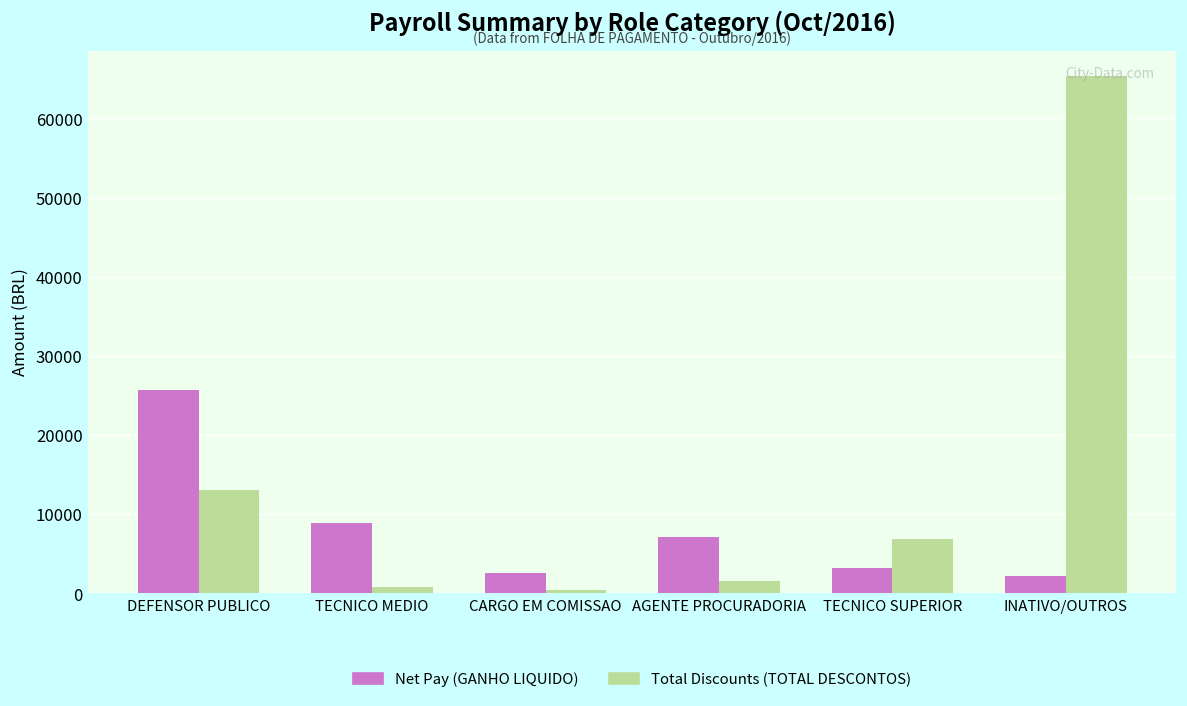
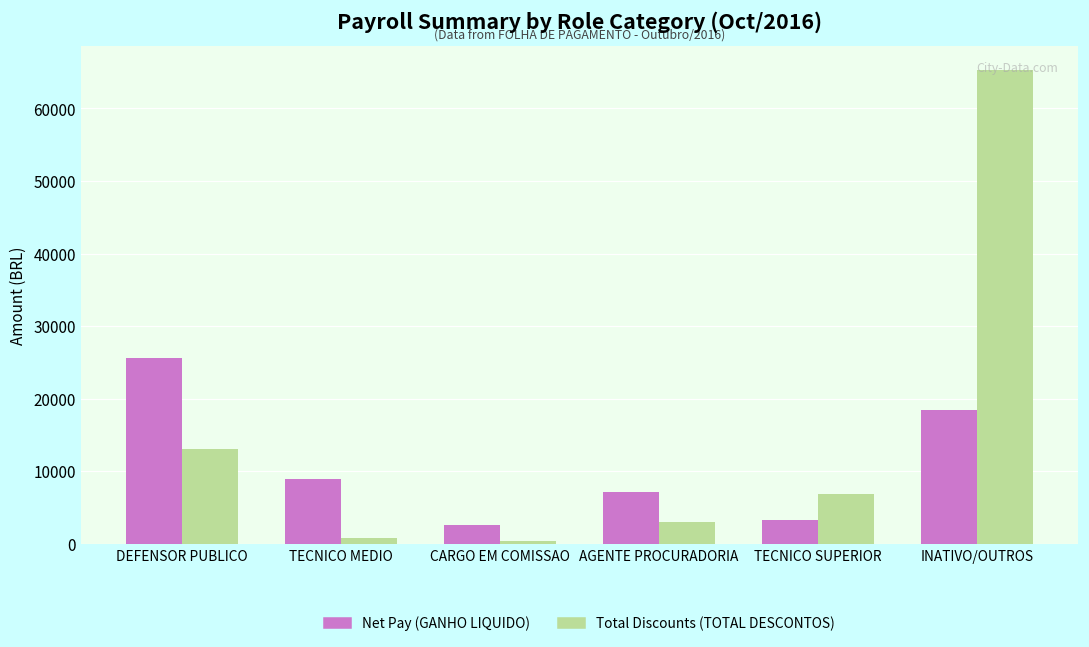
Total Discounts (TOTAL DESCONTOS), AGENTE PROCURADORIA: 2000 -> 3000
Net Pay (GANHO LIQUIDO), INATIVO/OUTROS: 2000 -> 18000
